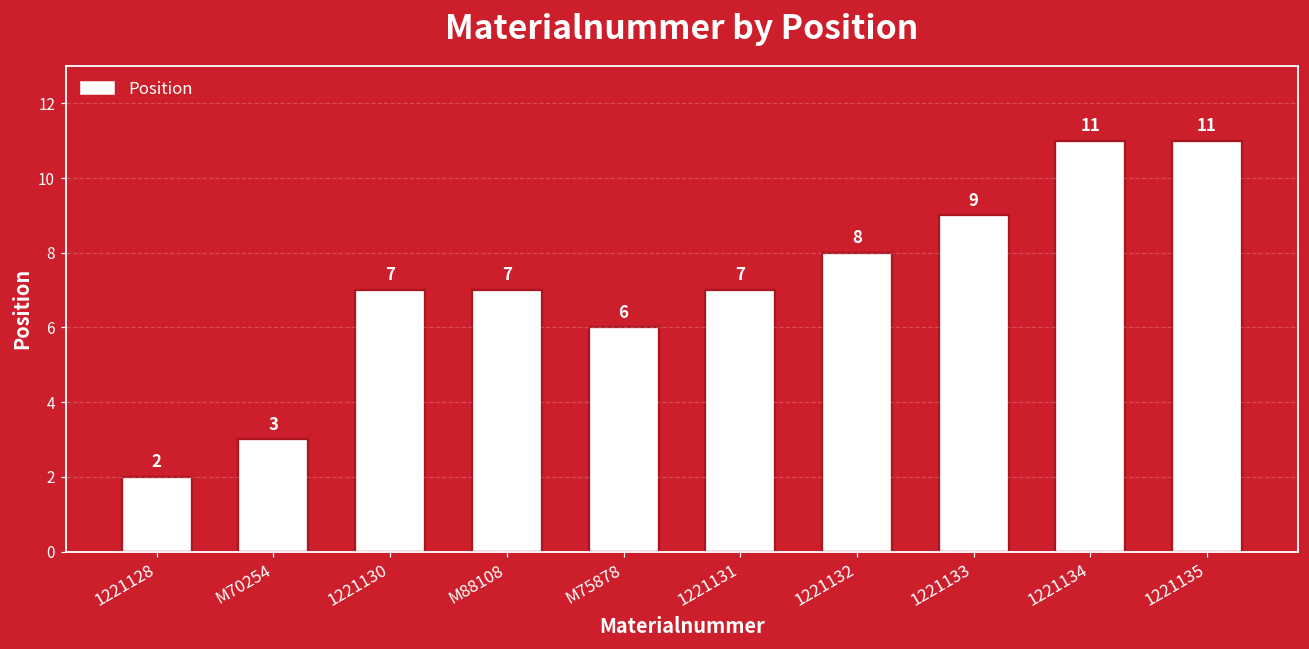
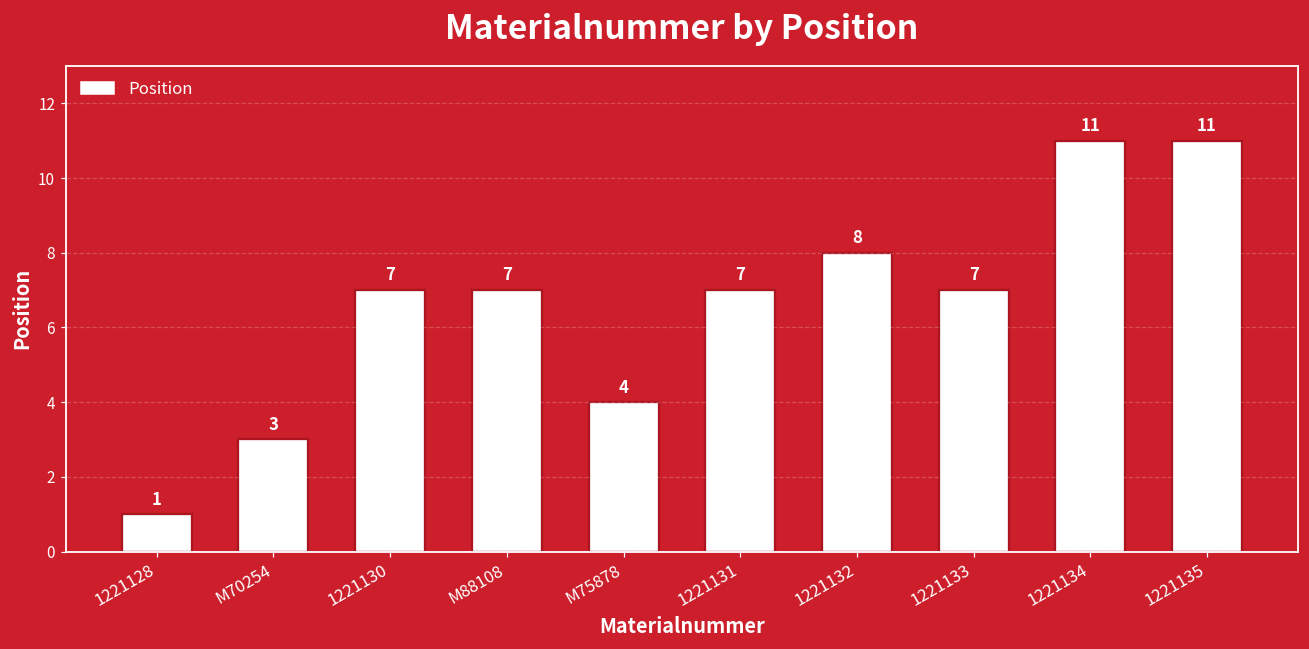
1221128: 2 -> 1
M75878: 6 -> 4
1221133: 9 -> 7
